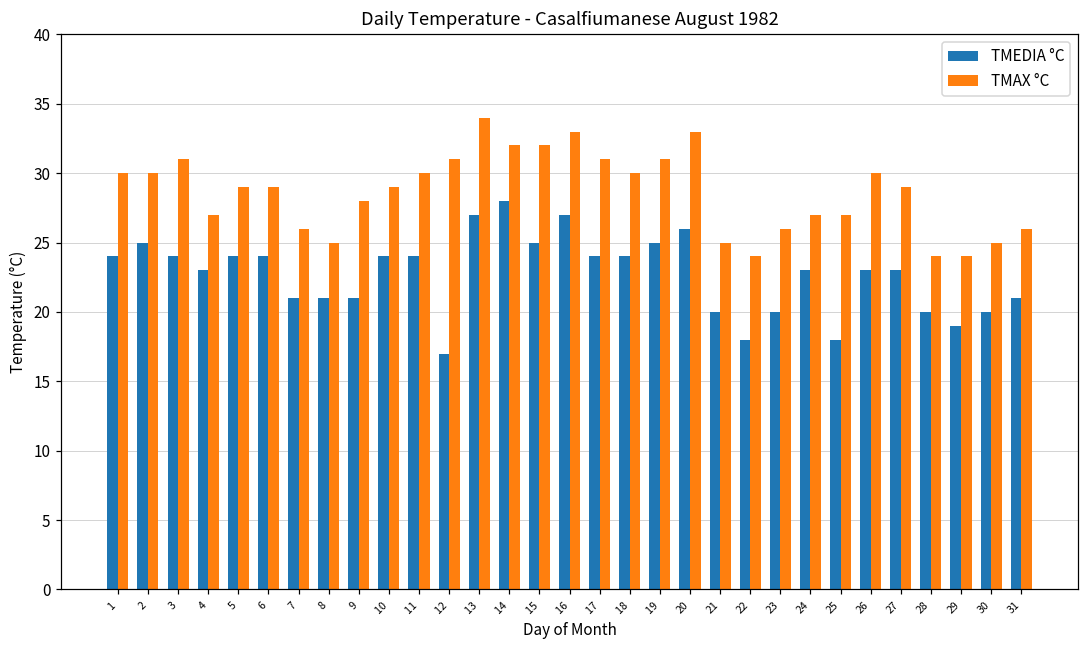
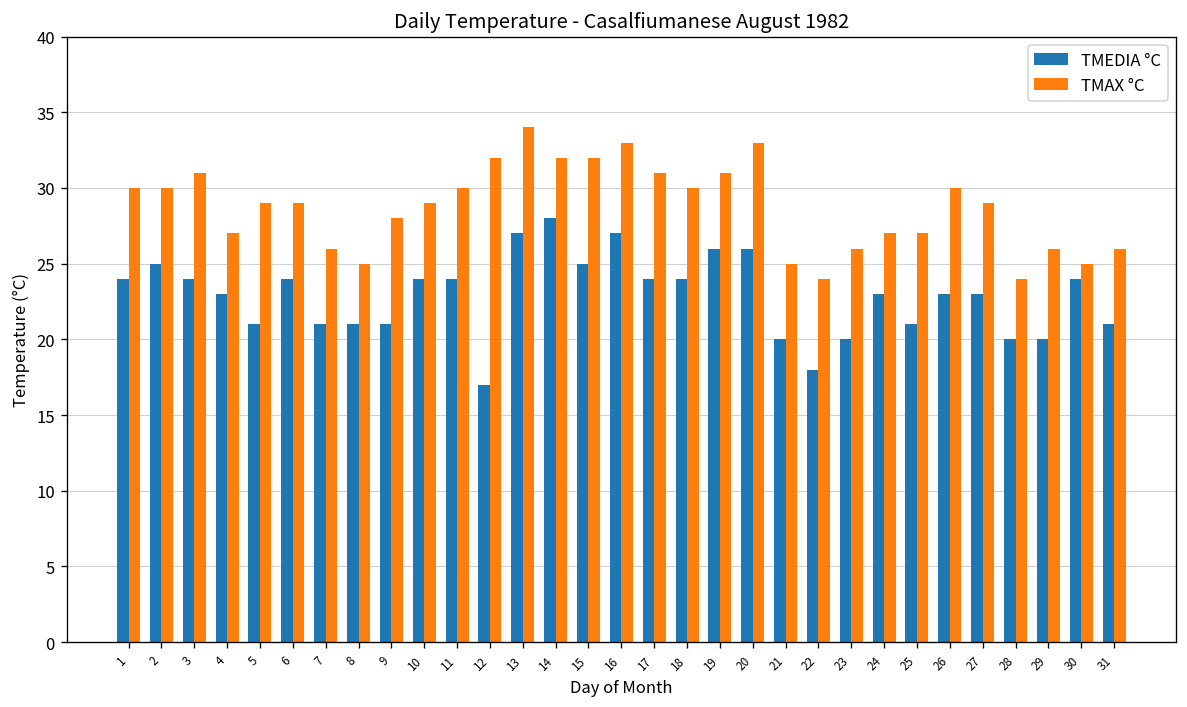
TMEDIA °C, 5: 24 -> 21
TMAX °C, 12: 31 -> 32
TMEDIA °C, 19: 25 -> 26
TMEDIA °C, 25: 18 -> 21
TMEDIA °C, 29: 19 -> 20
TMAX °C, 29: 24 -> 26
TMEDIA °C, 30: 20 -> 24
